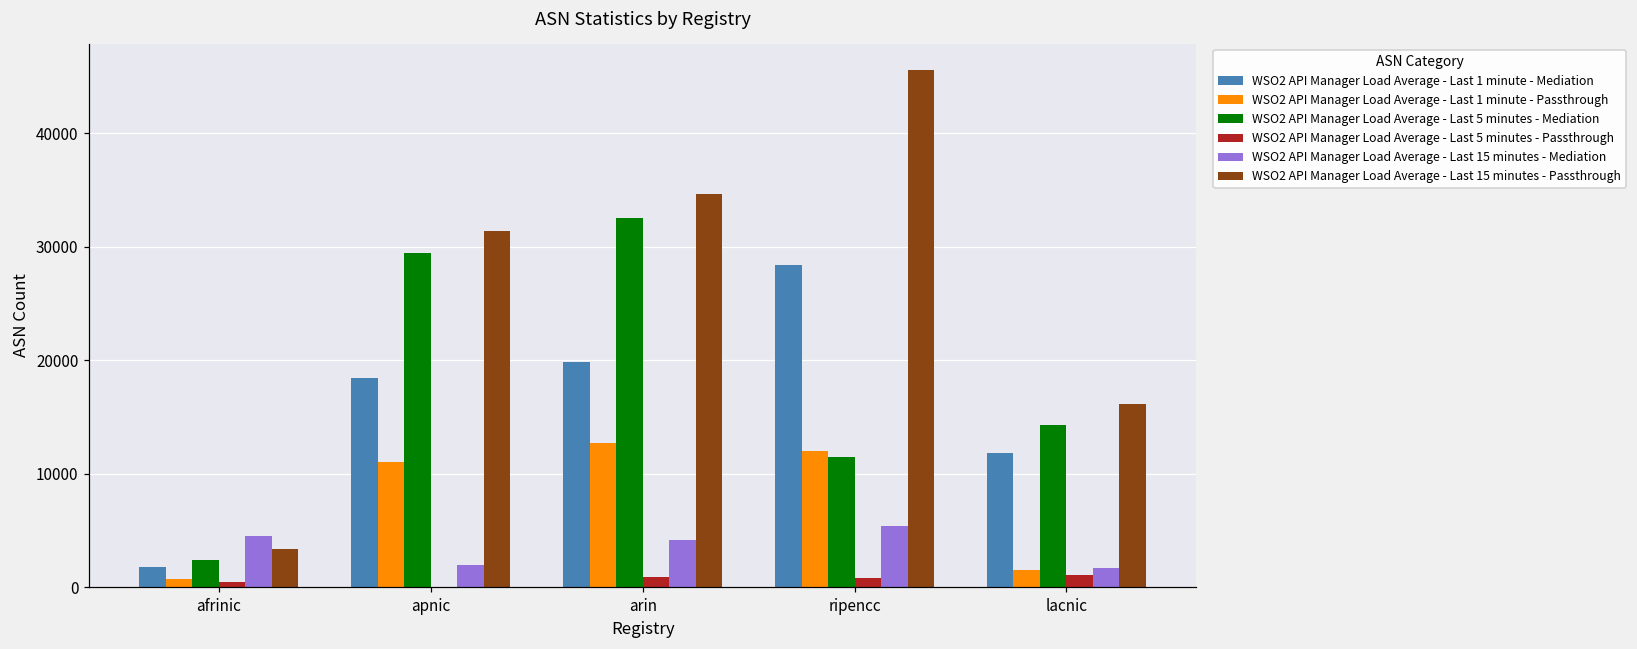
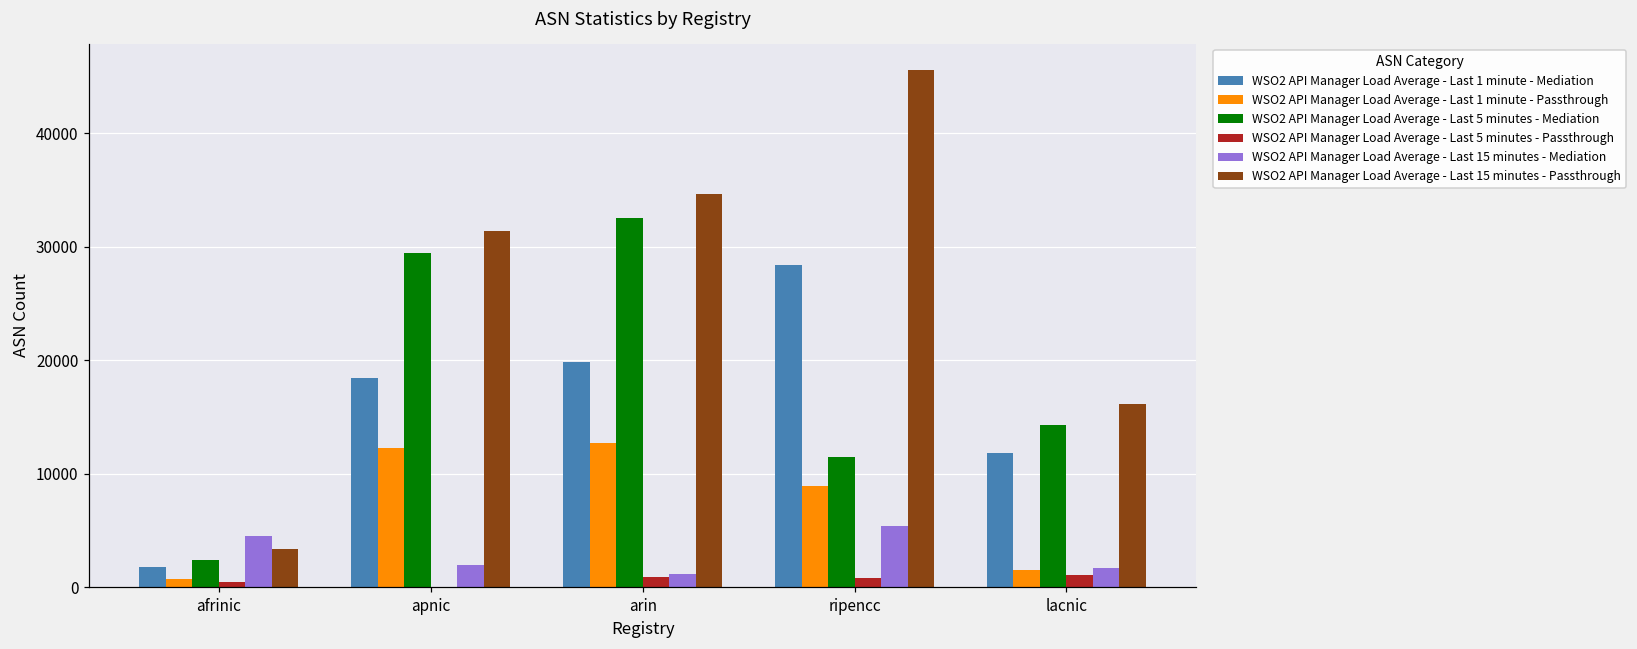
WSO2 API Manager Load Average - Last 1 minute - Passthrough, apnic: 11000 -> 12300
WSO2 API Manager Load Average - Last 15 minutes - Mediation, arin: 4100 -> 1200
WSO2 API Manager Load Average - Last 1 minute - Passthrough, ripencc: 12000 -> 8900
